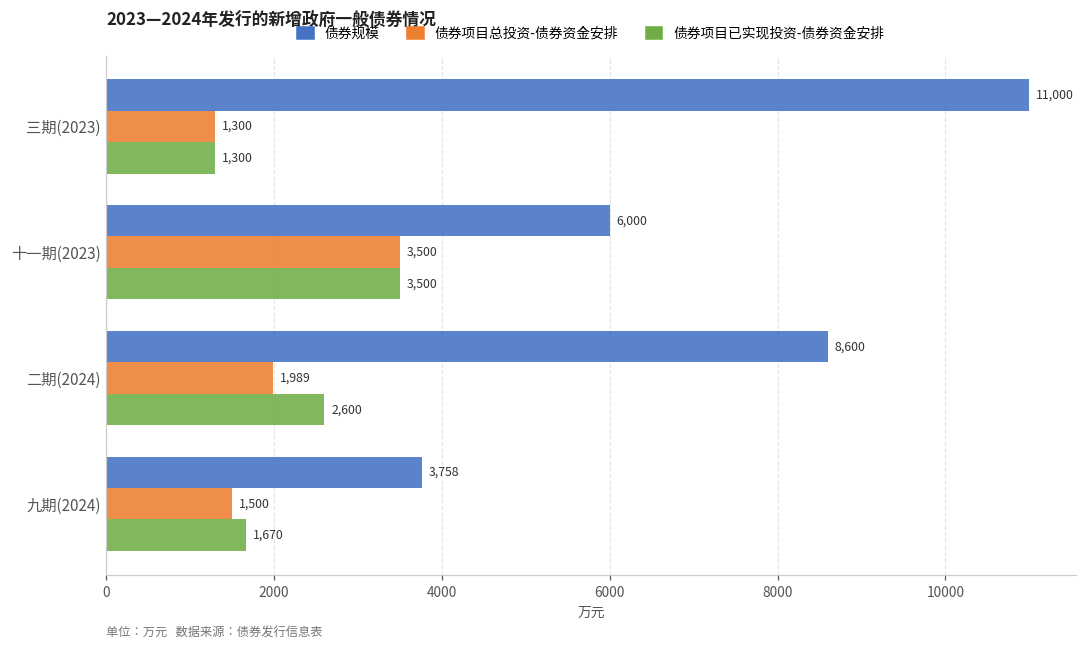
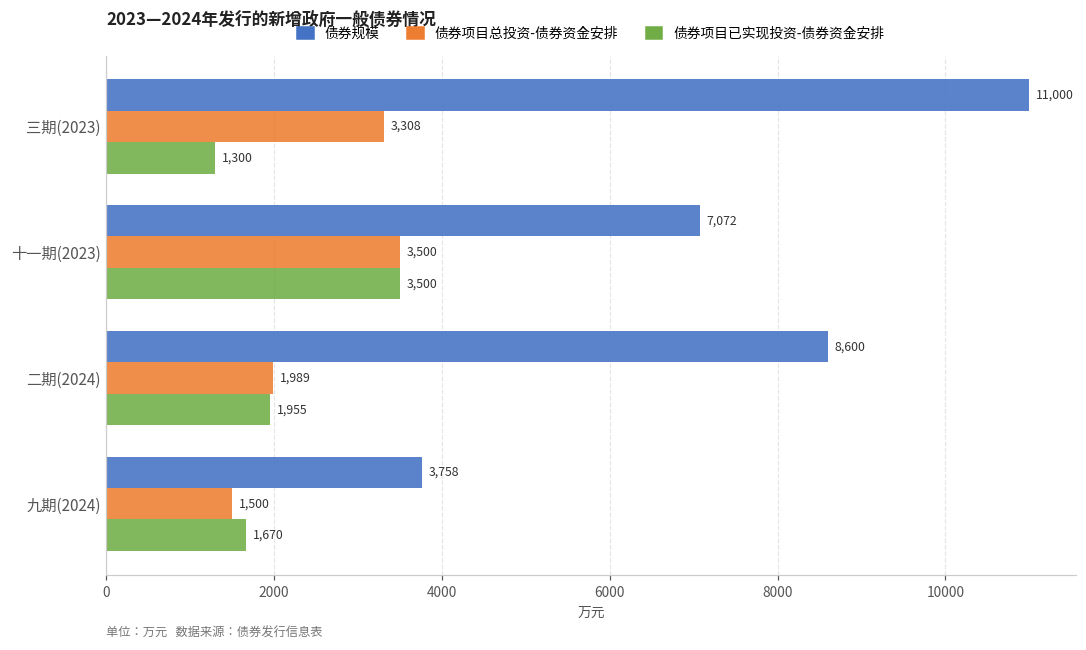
债券项目总投资-债券资金安排, 三期(2023): 1,300 -> 3,308
债券规模, 十一期(2023): 6,000 -> 7,072
债券项目已实现投资-债券资金安排, 二期(2024): 2,600 -> 1,955
